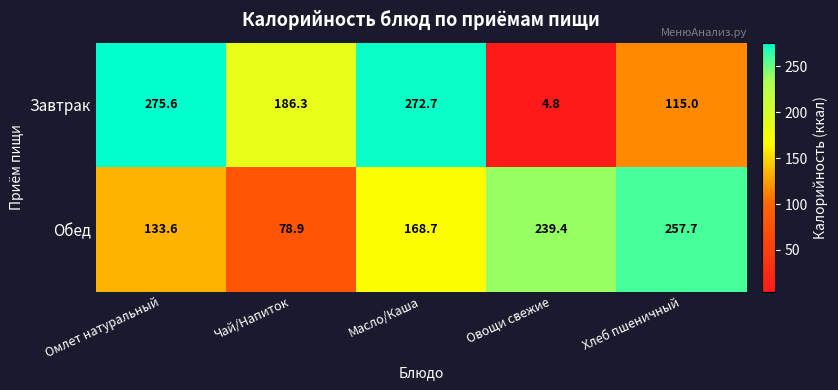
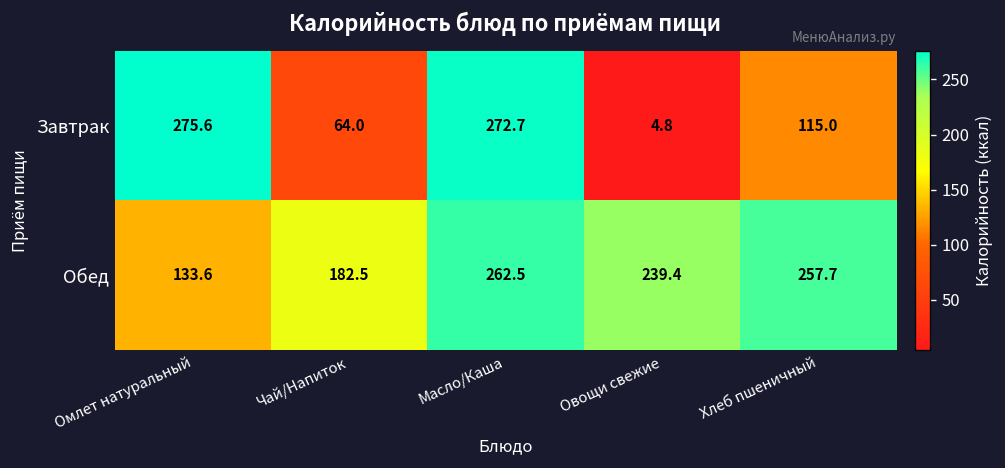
Завтрак, Чай/Напиток: 186.3 -> 64.0
Обед, Чай/Напиток: 78.9 -> 182.5
Обед, Масло/Каша: 168.7 -> 262.5
